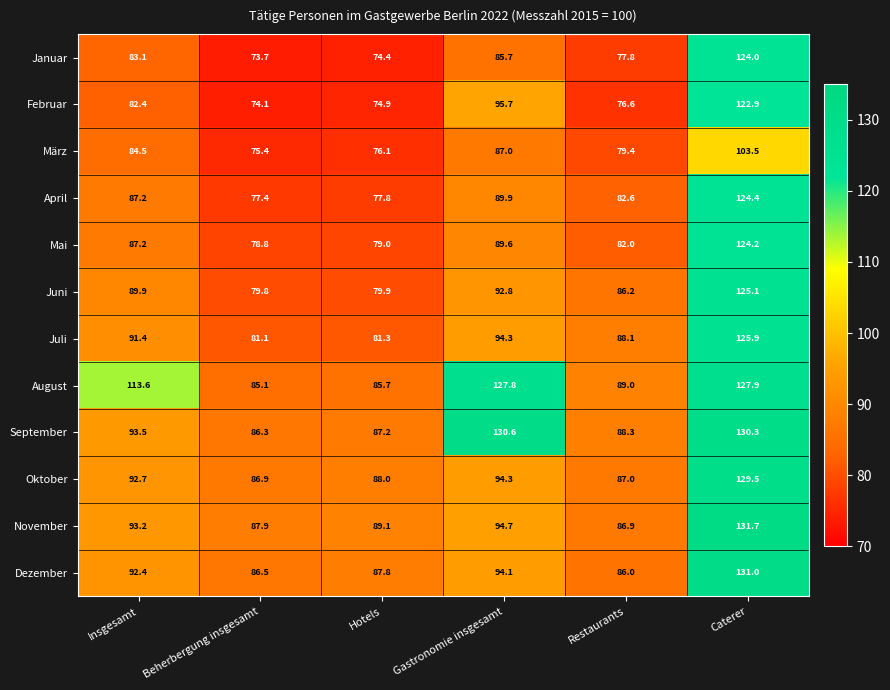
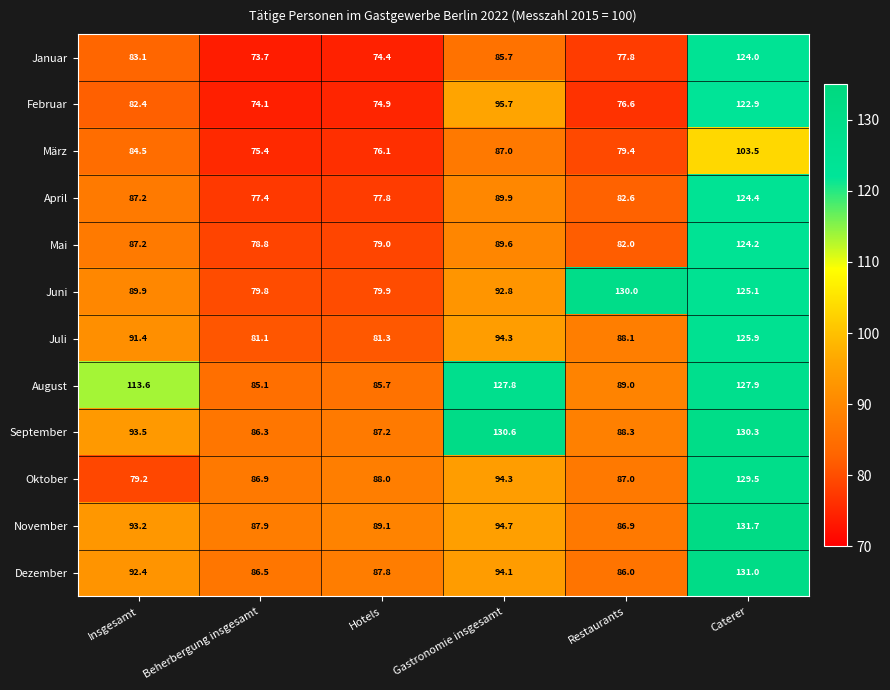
Juni, Restaurants: 86.2 -> 130.0
Oktober, Insgesamt: 92.7 -> 79.2
